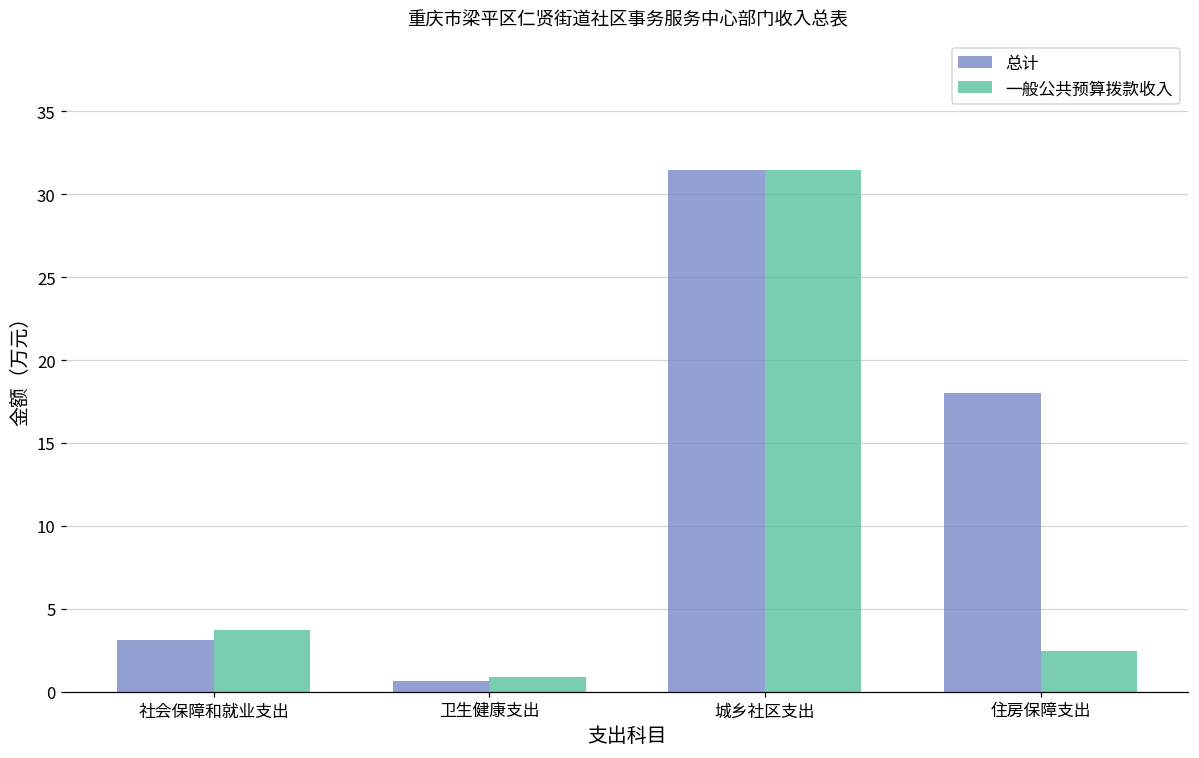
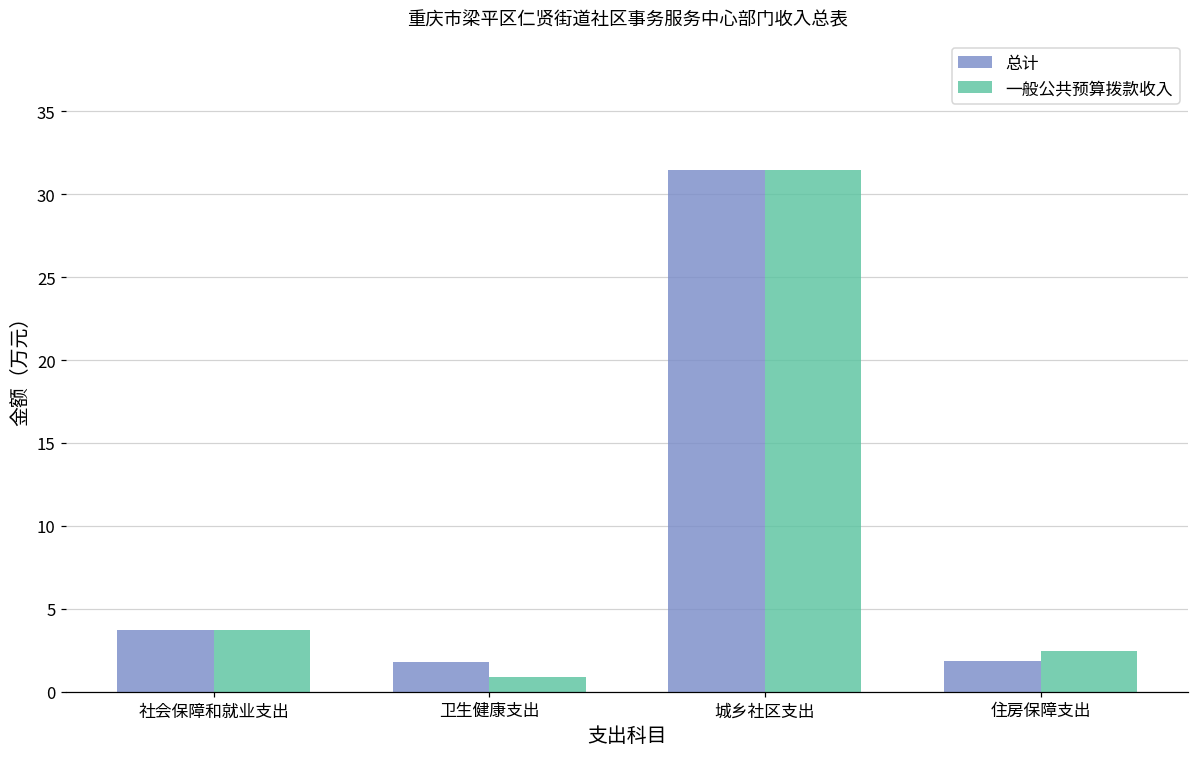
总计, 社会保障和就业支出: 3.1 -> 3.7
总计, 卫生健康支出: 0.6 -> 1.8
总计, 住房保障支出: 18.0 -> 1.9
